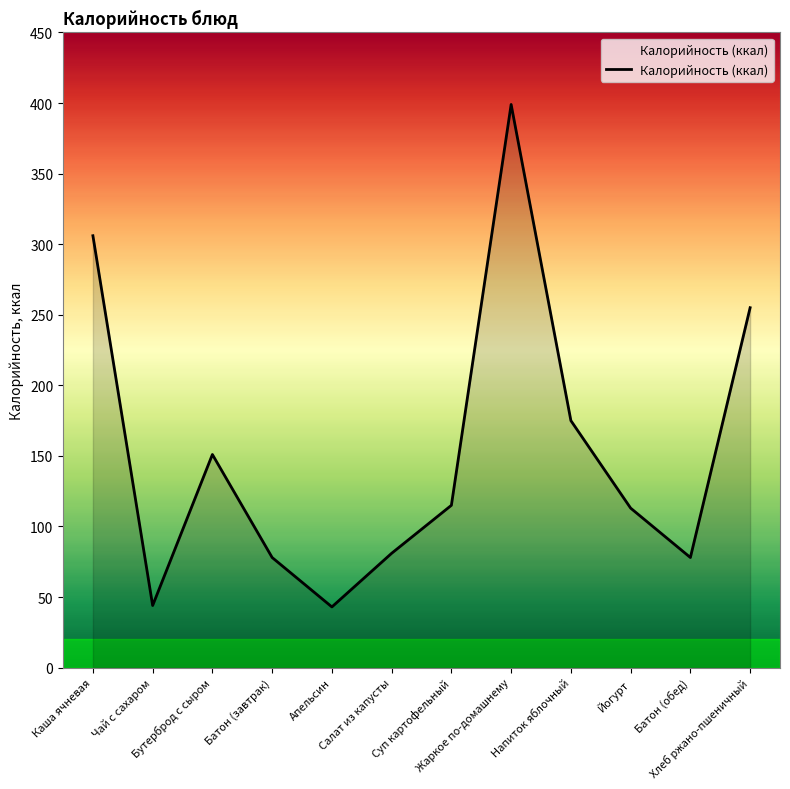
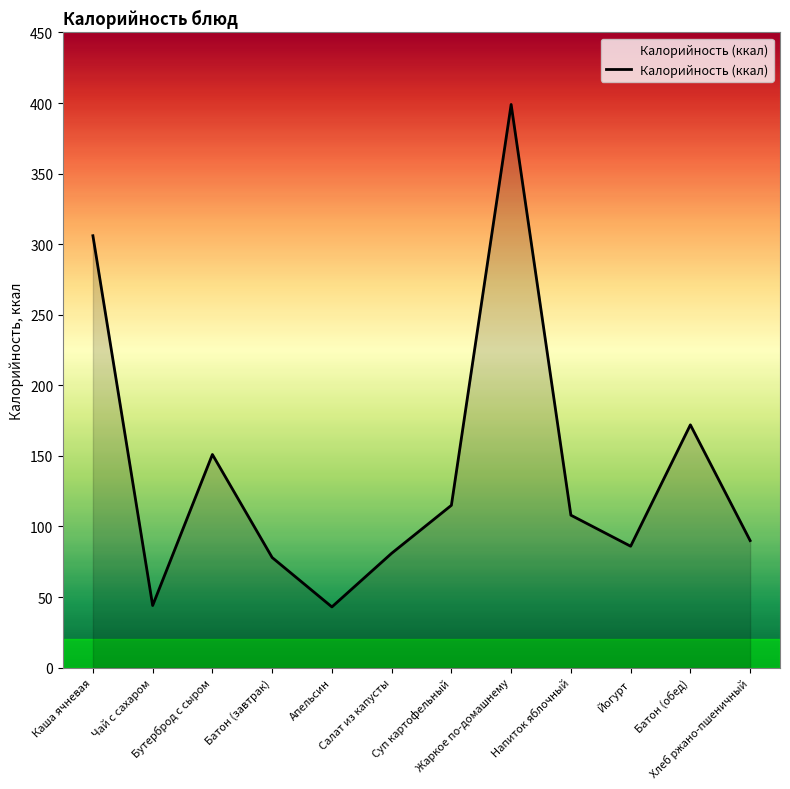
Напиток яблочный: 175 -> 108
Йогурт: 113 -> 86
Батон (обед): 78 -> 172
Хлеб ржано-пшеничный: 255 -> 90
